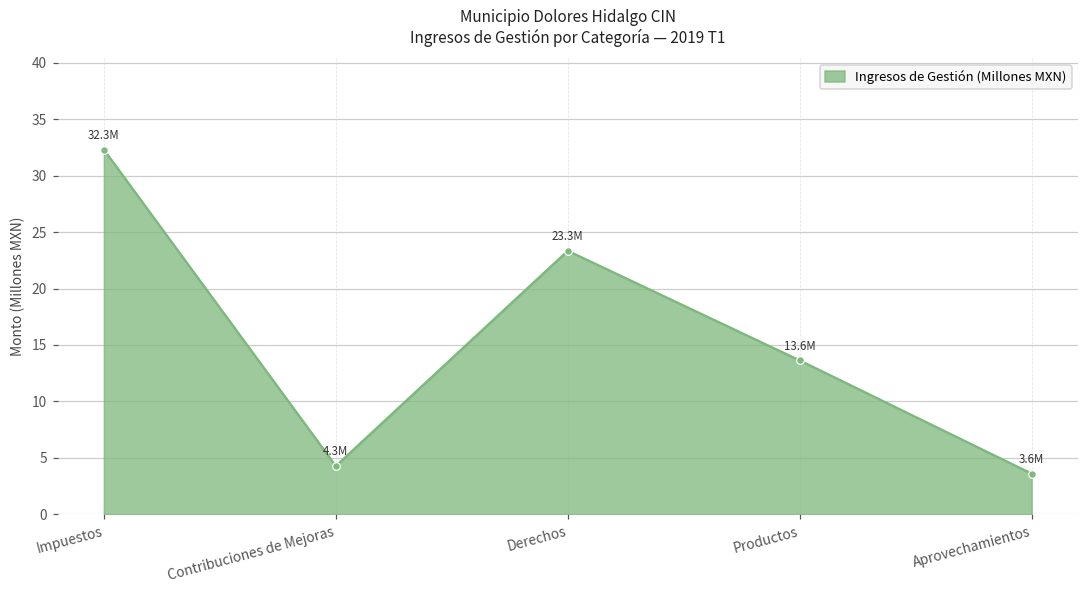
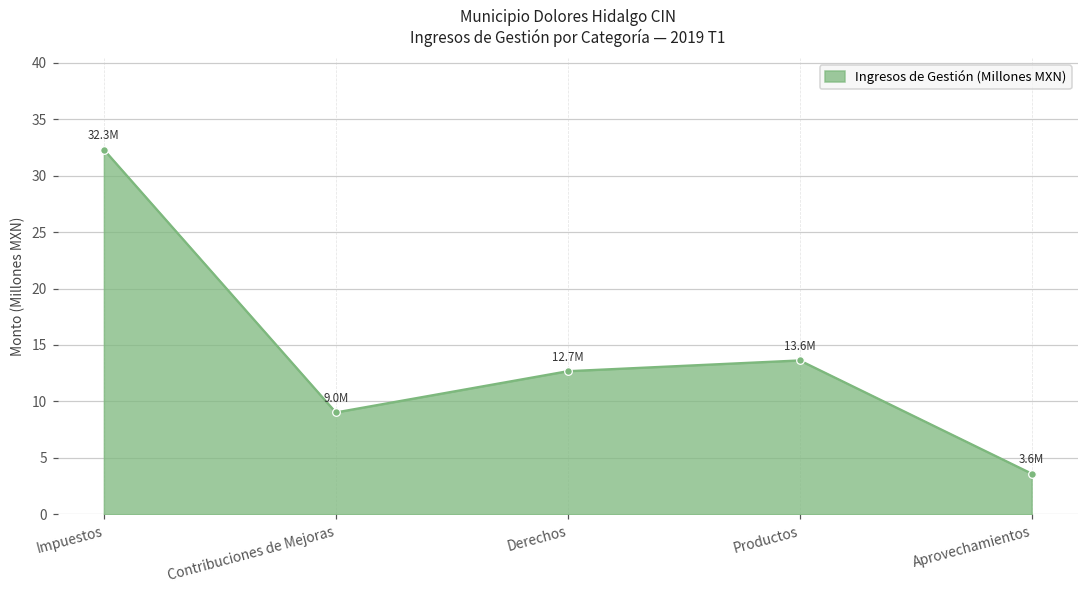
Contribuciones de Mejoras: 4.3M -> 9.0M
Derechos: 23.3M -> 12.7M
